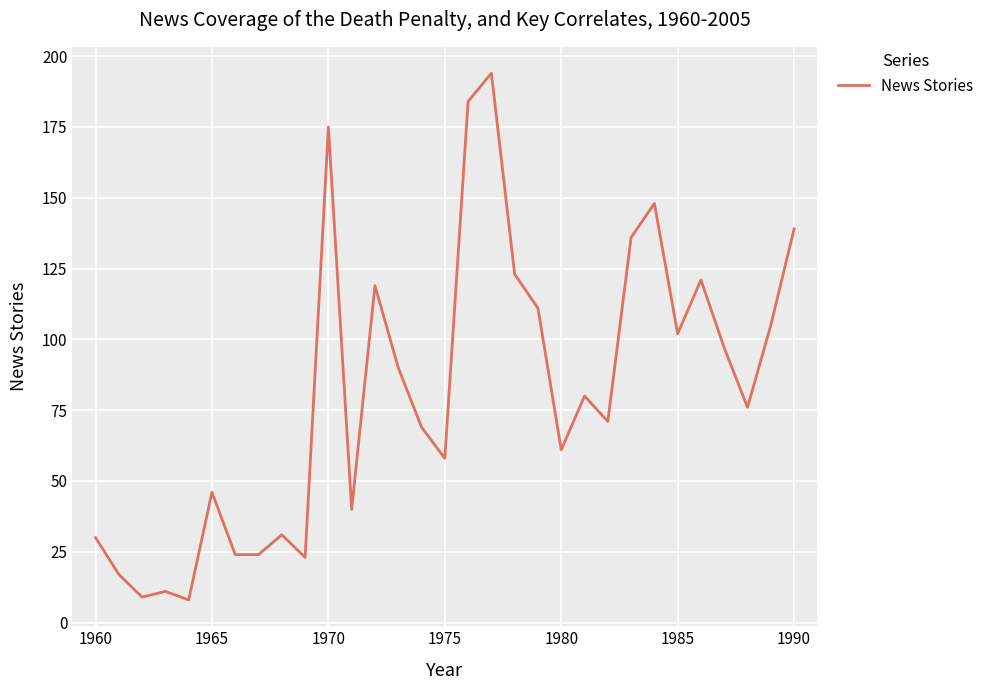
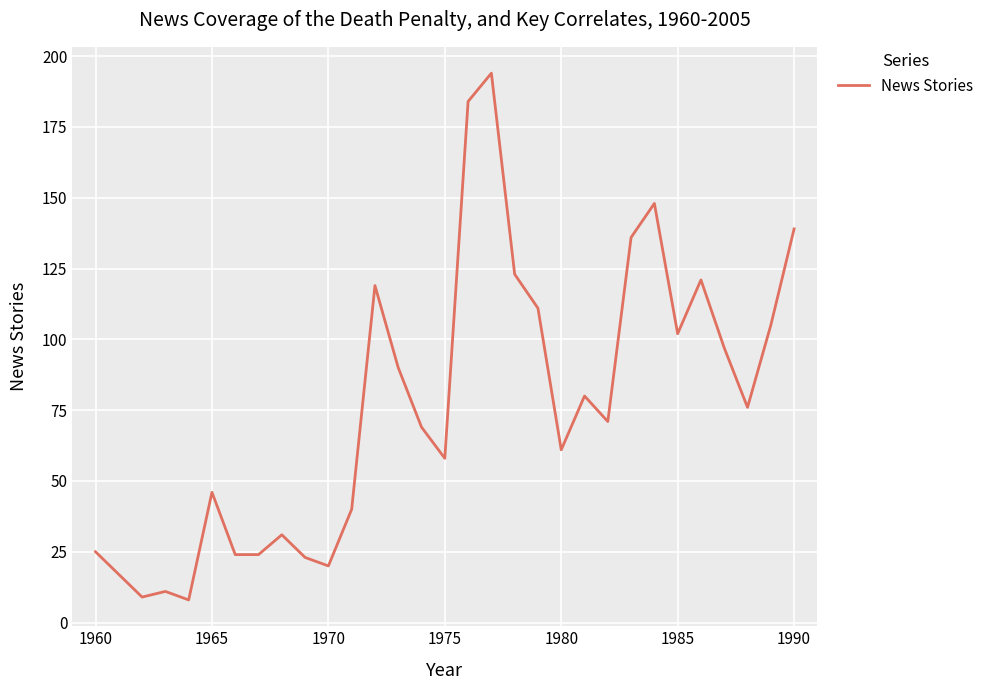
1960: 30 -> 25
1970: 175 -> 20
